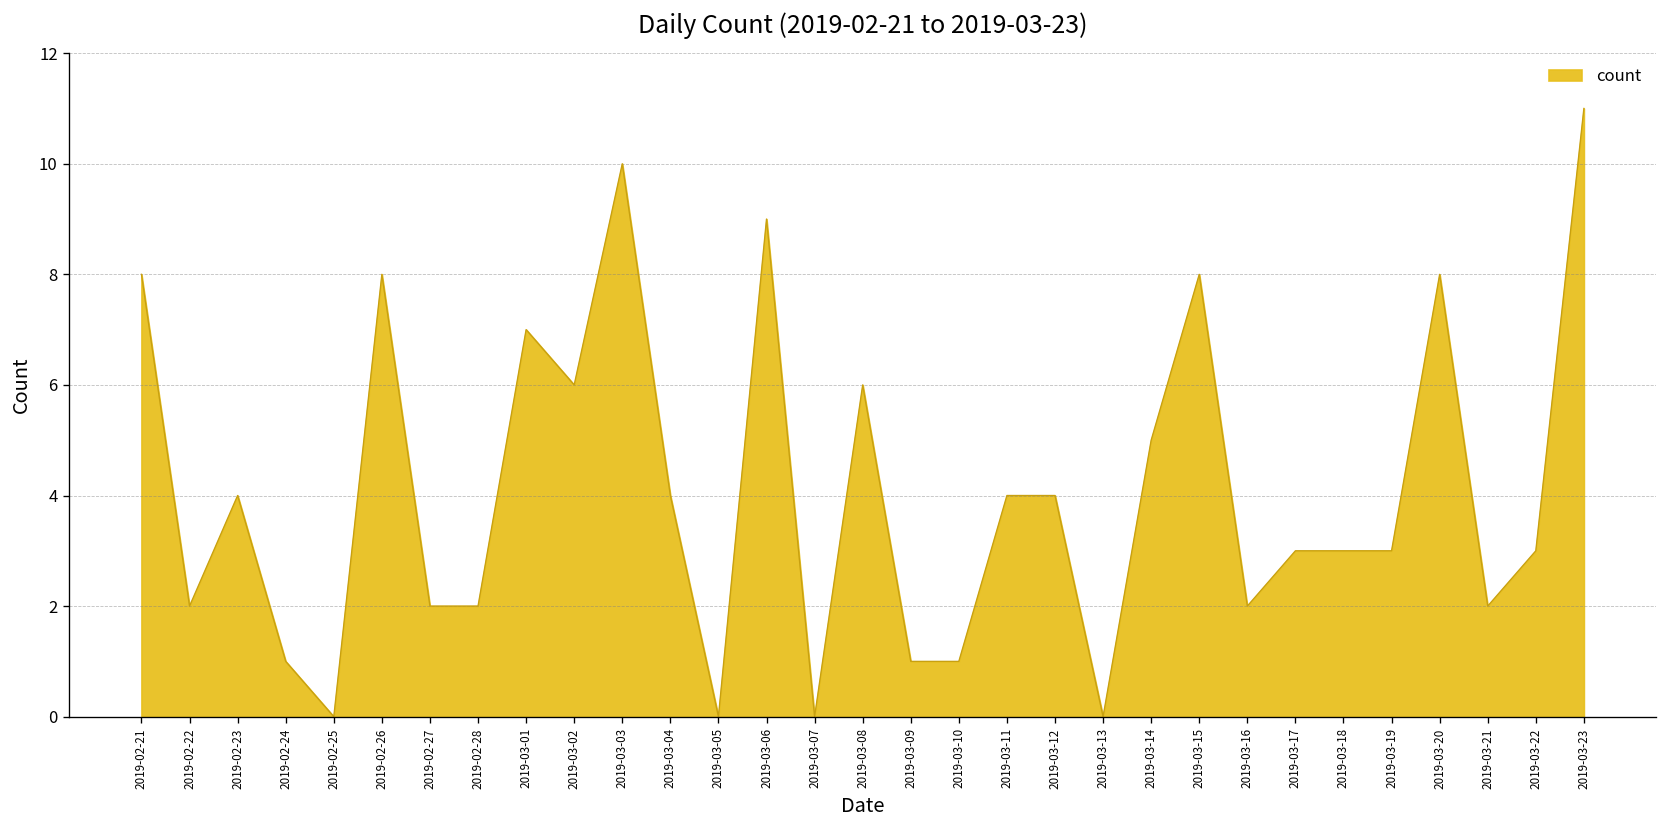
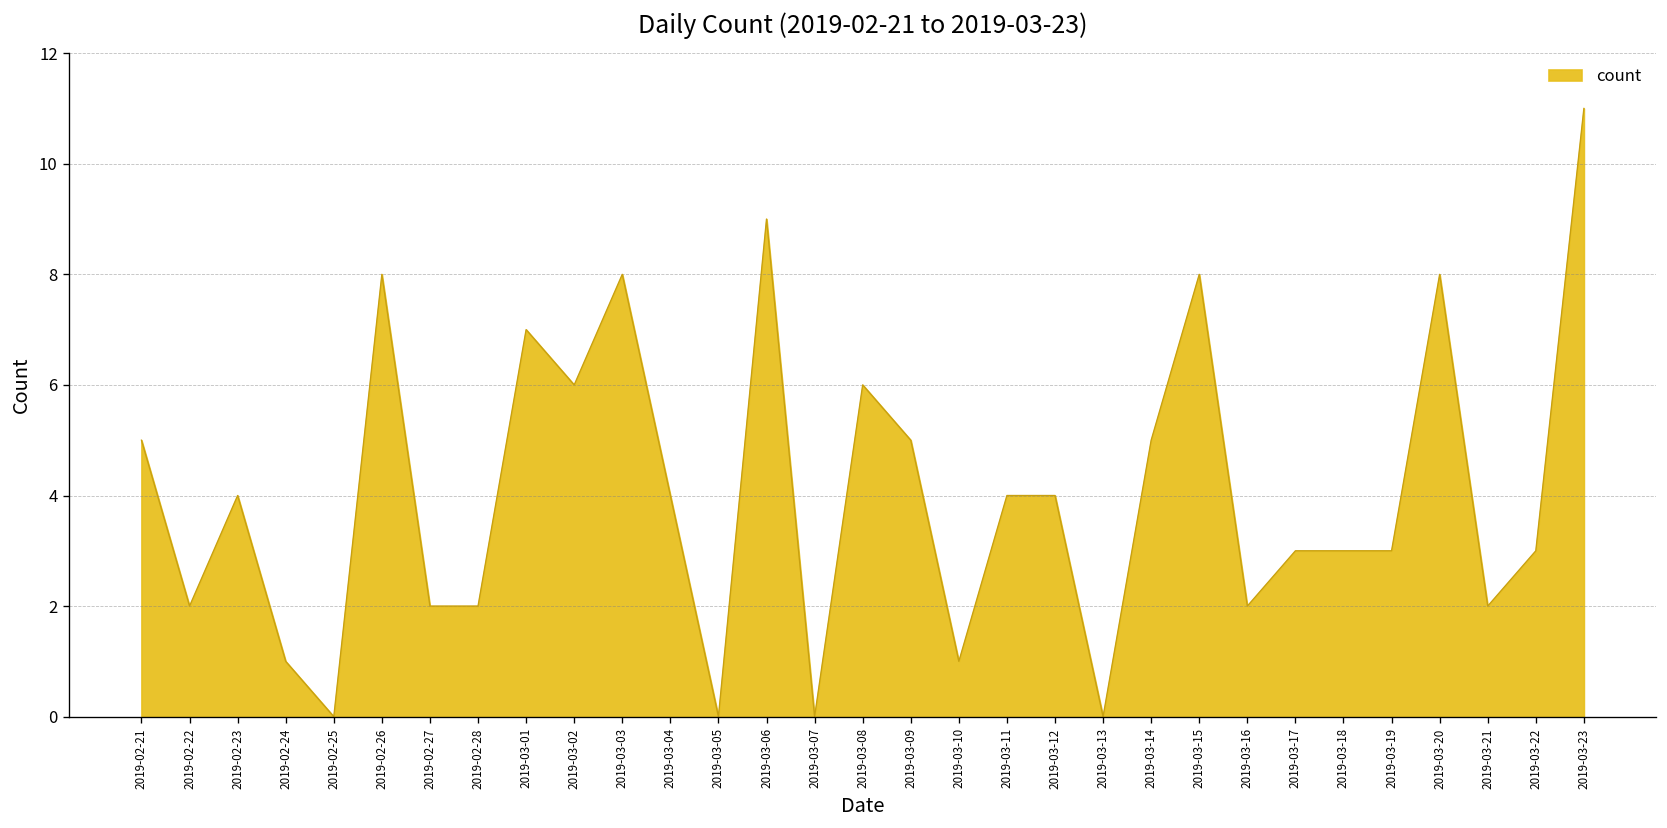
2019-02-21: 8 -> 5
2019-03-03: 10 -> 8
2019-03-09: 1 -> 5
